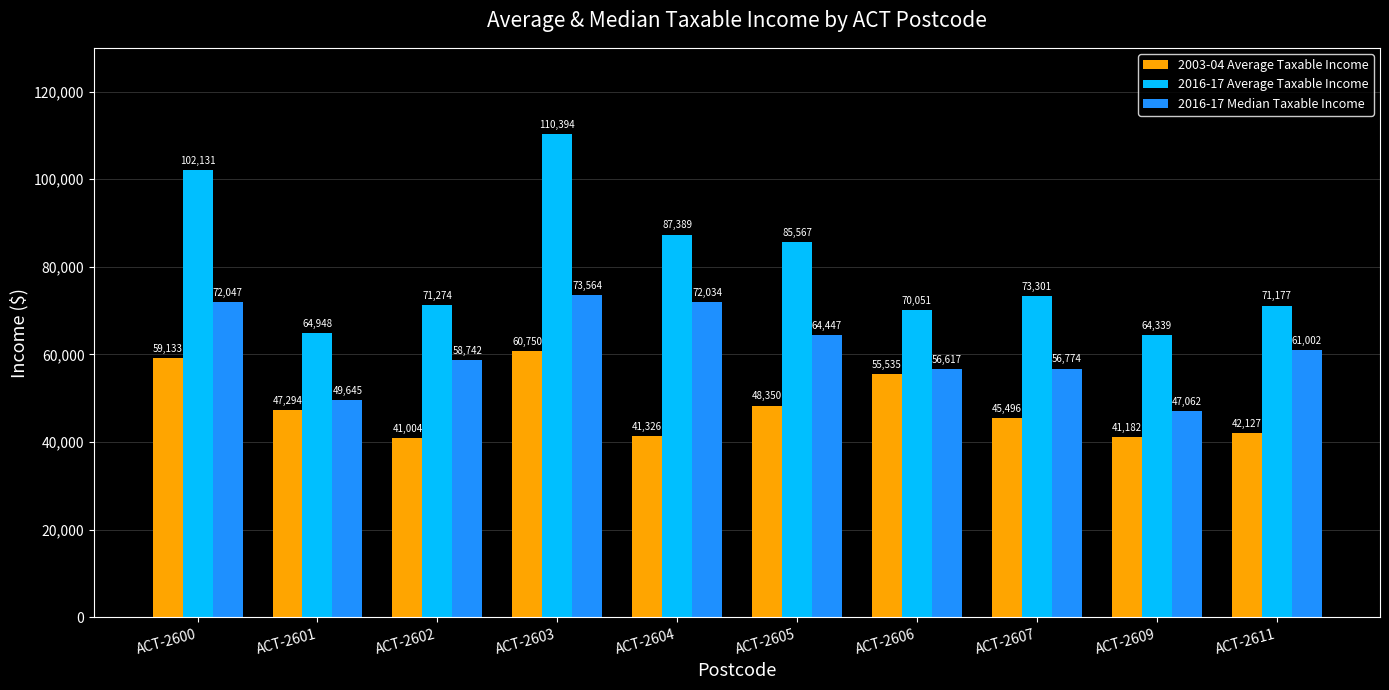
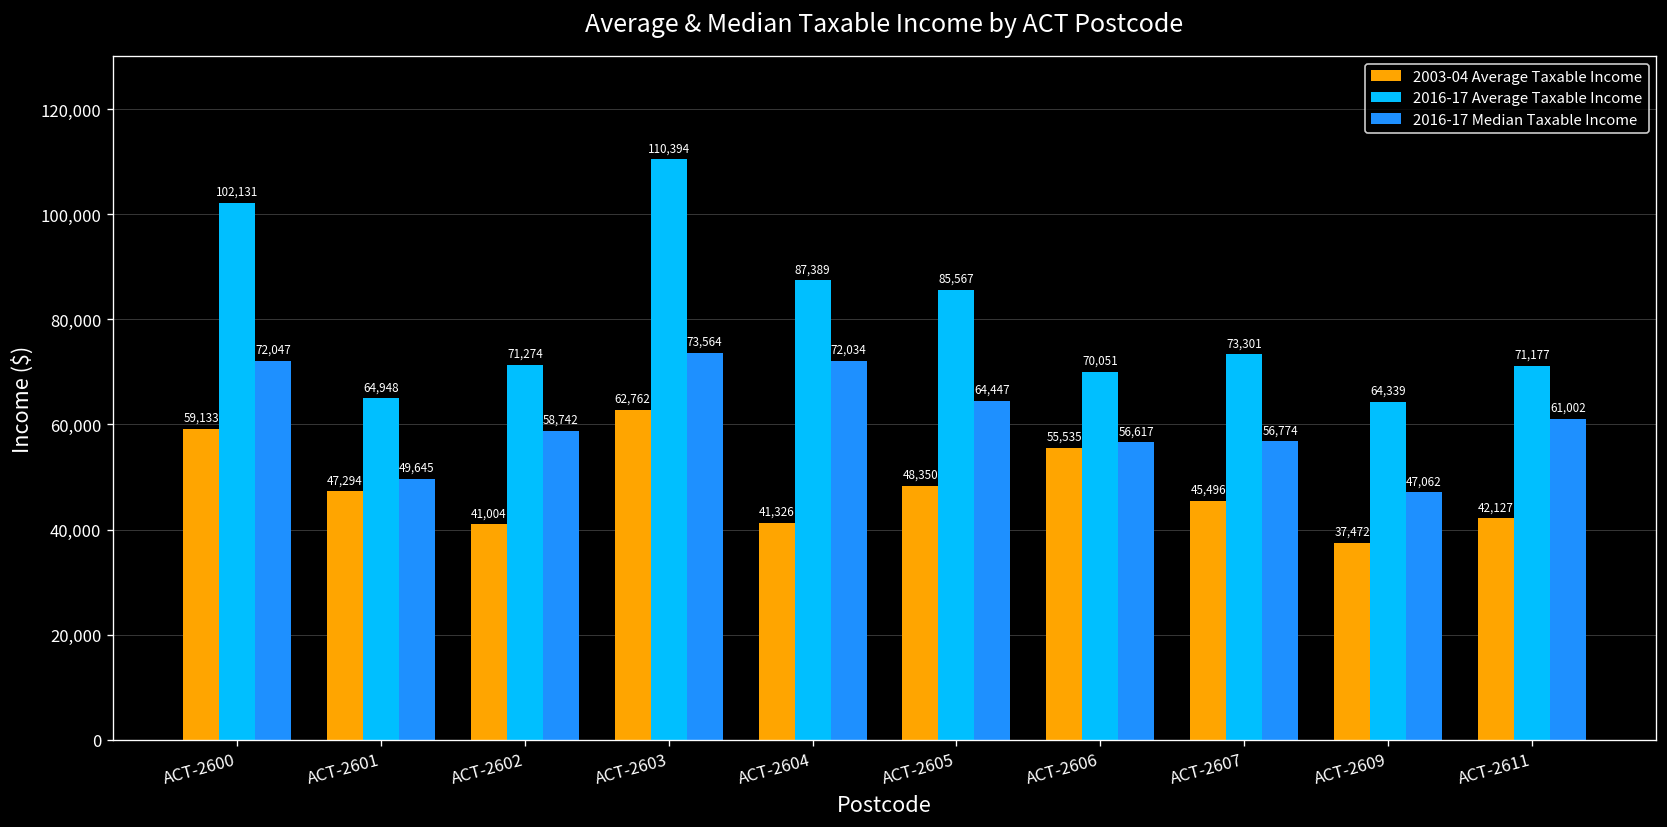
2003-04 Average Taxable Income, ACT-2603: 60,750 -> 62,762
2003-04 Average Taxable Income, ACT-2609: 41,182 -> 37,472
